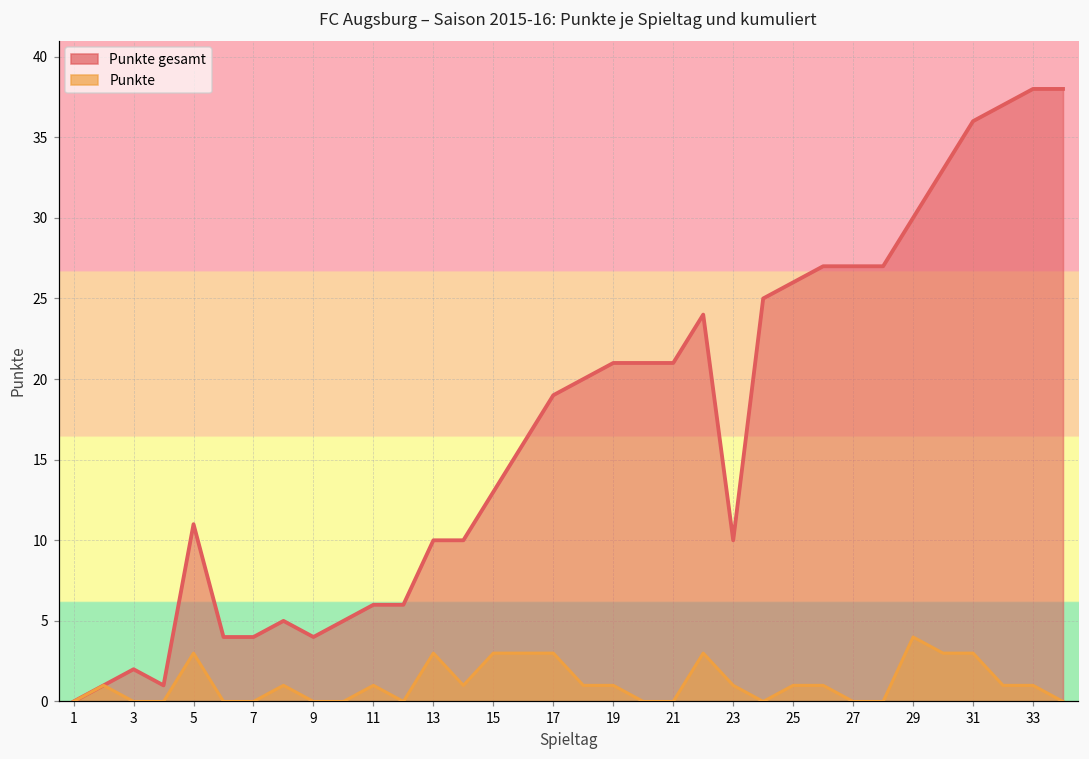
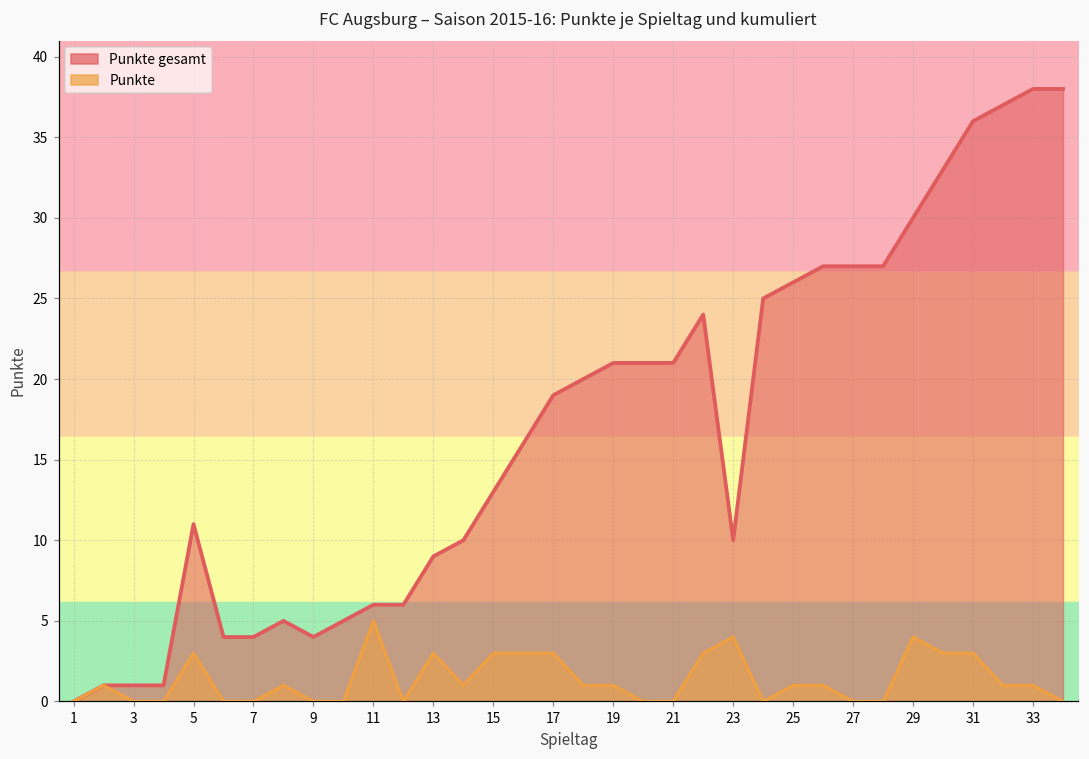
Punkte gesamt, 3: 2 -> 1
Punkte, 11: 1 -> 5
Punkte gesamt, 13: 10 -> 9
Punkte, 23: 1 -> 4
